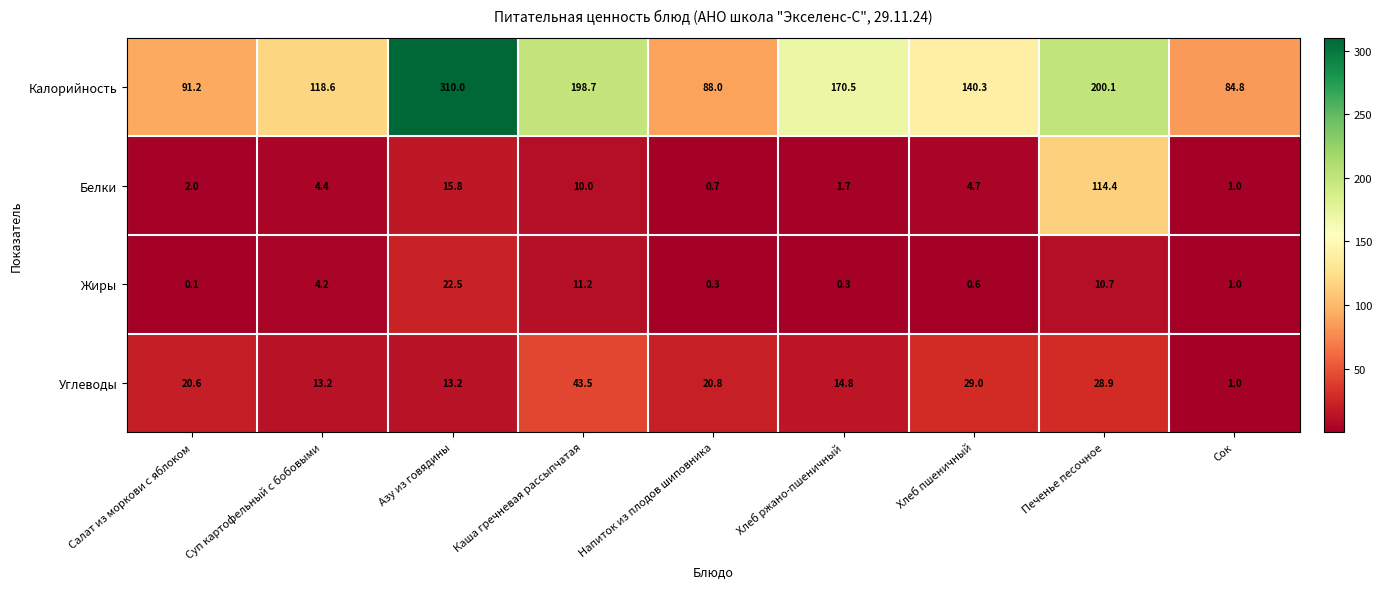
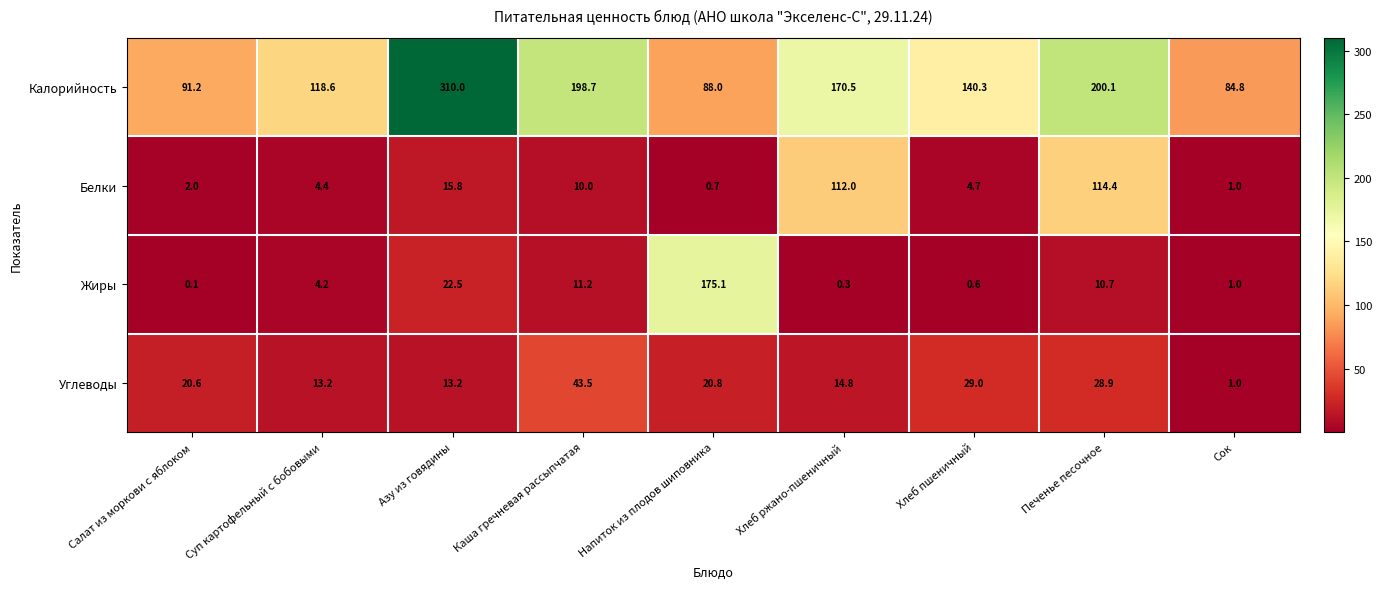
Белки, Хлеб ржано-пшеничный: 1.7 -> 112.0
Жиры, Напиток из плодов шиповника: 0.3 -> 175.1
